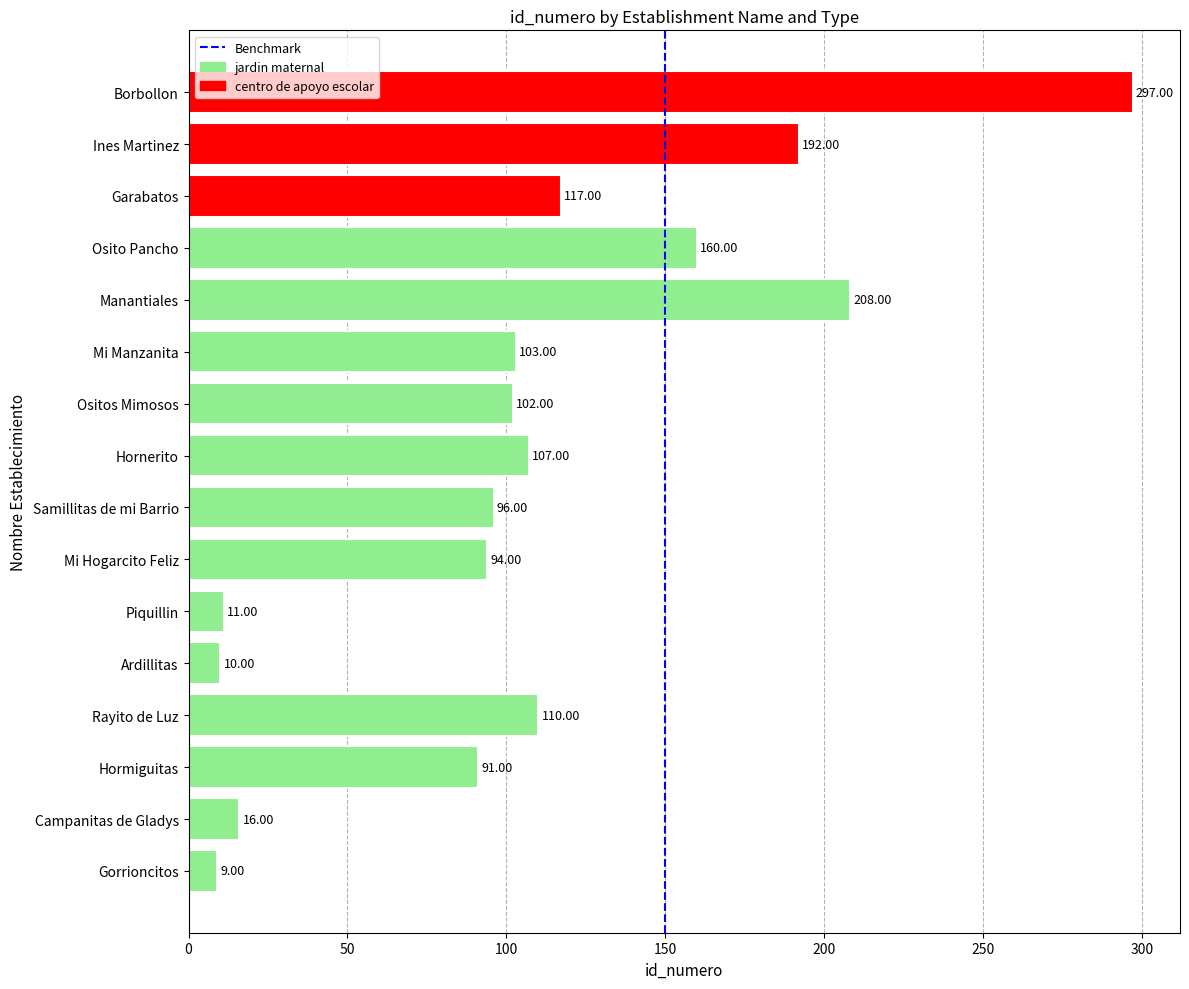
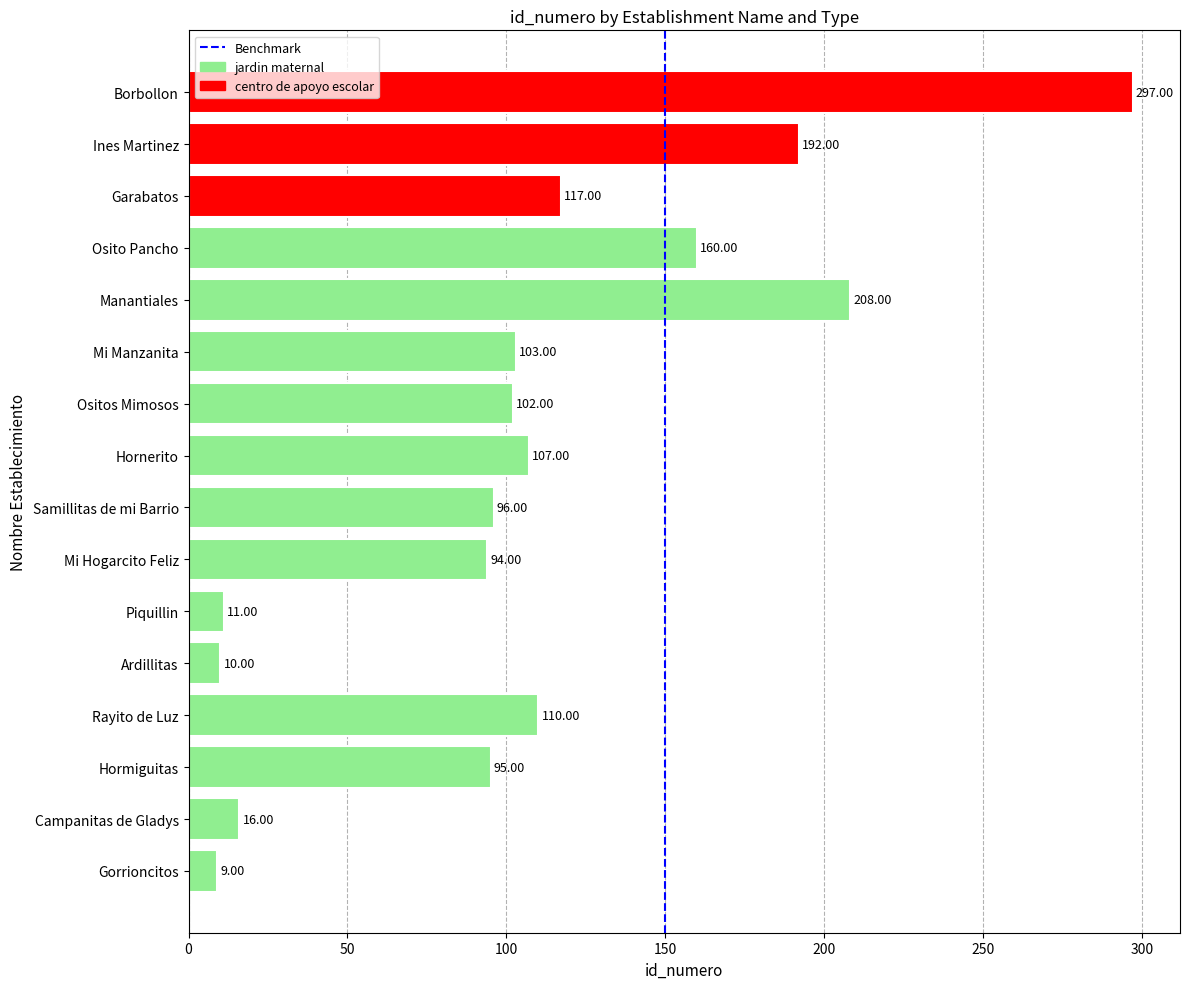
Hormiguitas: 91.00 -> 95.00
